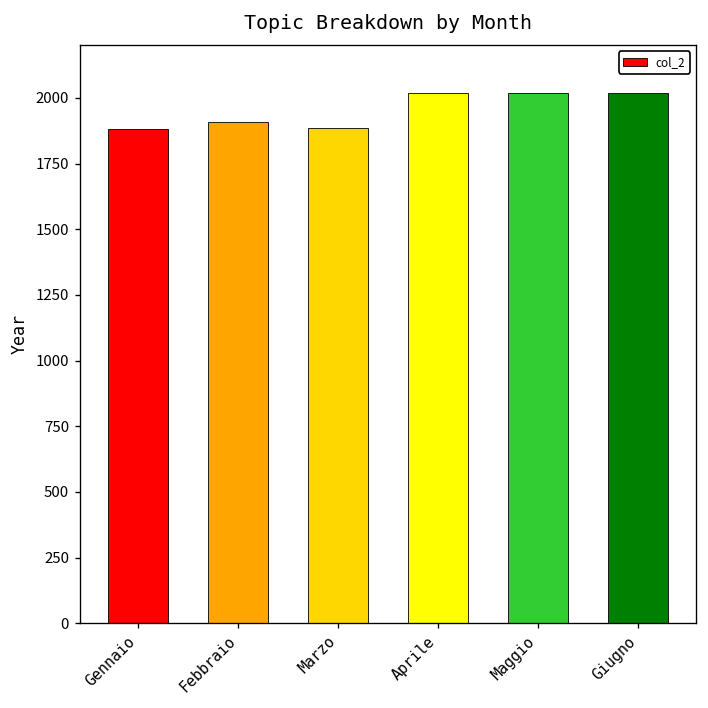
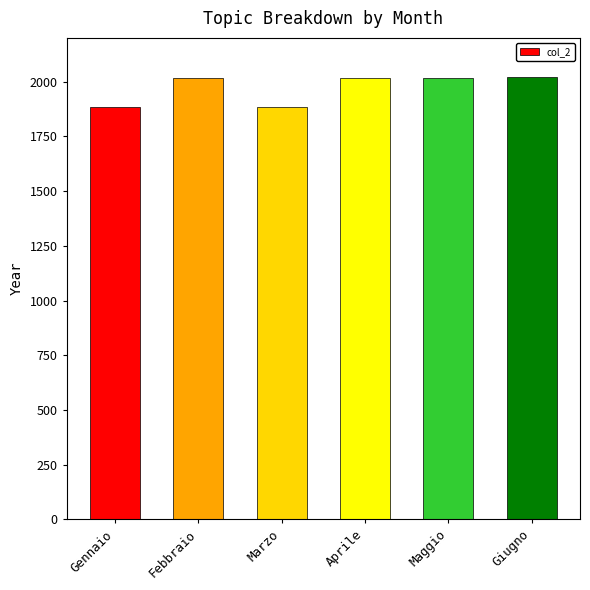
Febbraio: 1910 -> 2020
